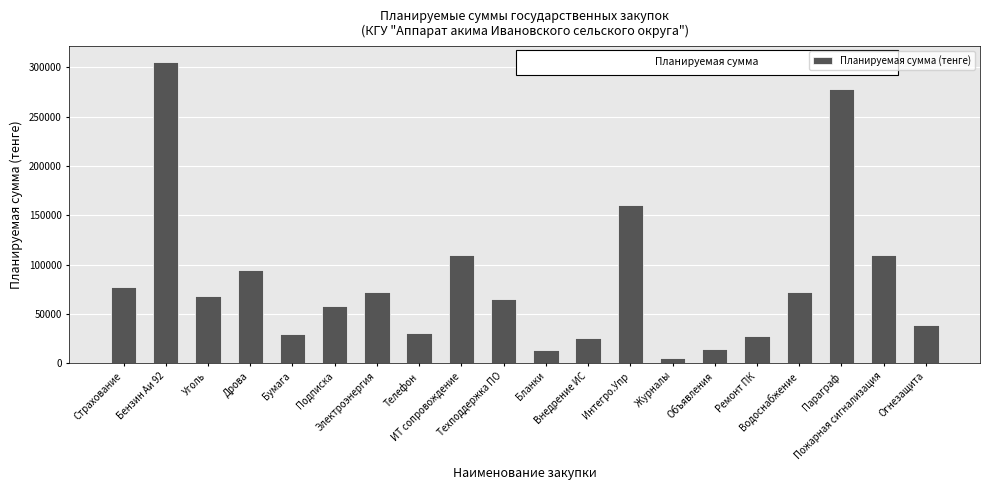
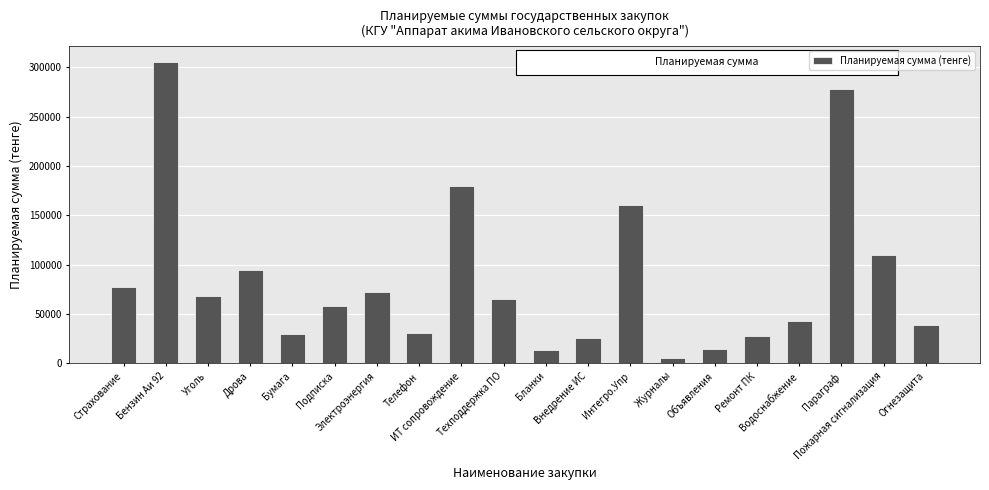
ИТ сопровождение: 110000 -> 180000
Водоснабжение: 70000 -> 40000
